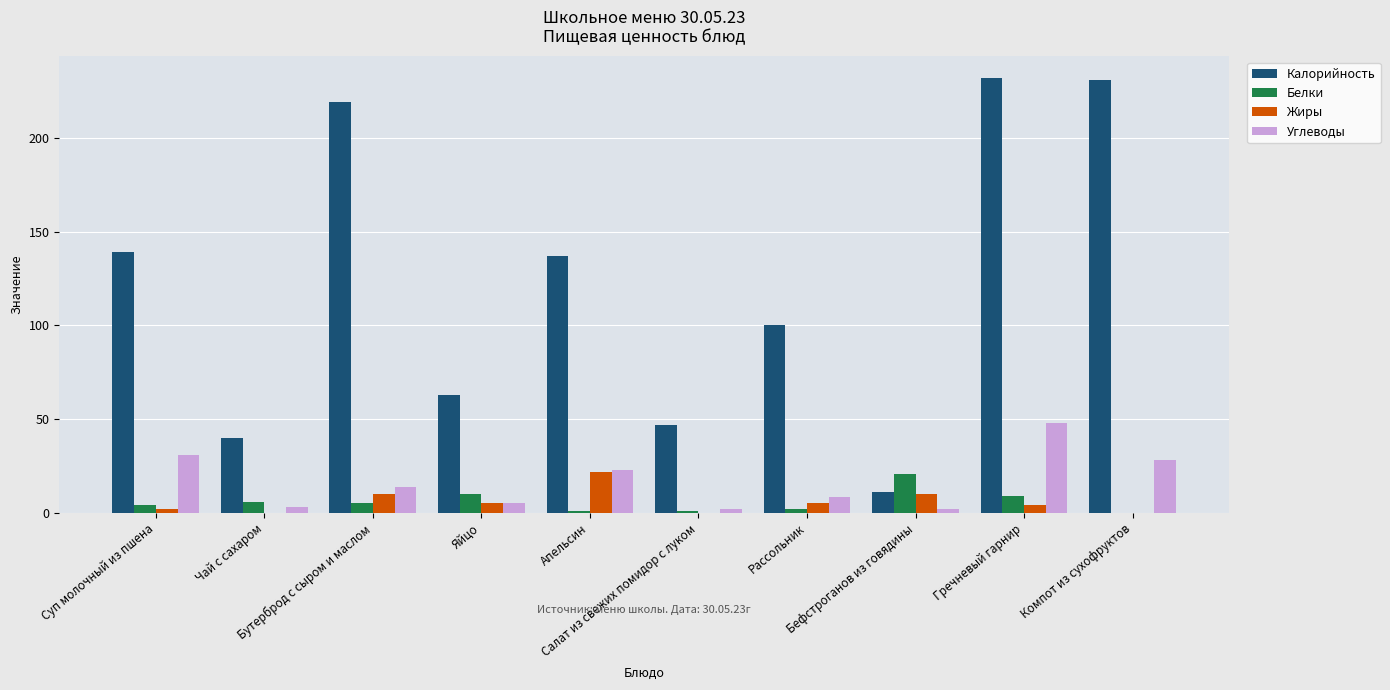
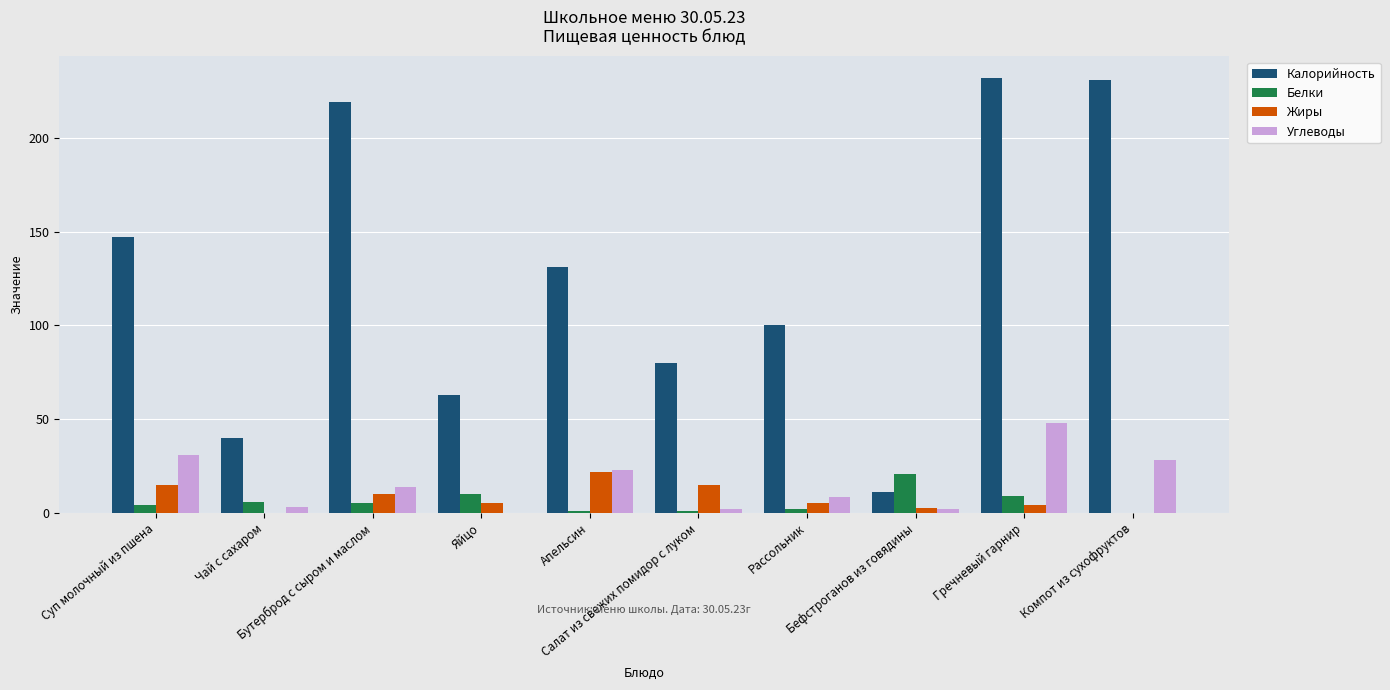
Калорийность, Суп молочный из пшена: 139 -> 147
Жиры, Суп молочный из пшена: 2 -> 15
Углеводы, Яйцо: 5 -> 0
Калорийность, Апельсин: 137 -> 131
Калорийность, Салат из свежих помидор с луком: 47 -> 80
Жиры, Салат из свежих помидор с луком: 0 -> 15
Жиры, Бефстроганов из говядины: 10 -> 2
